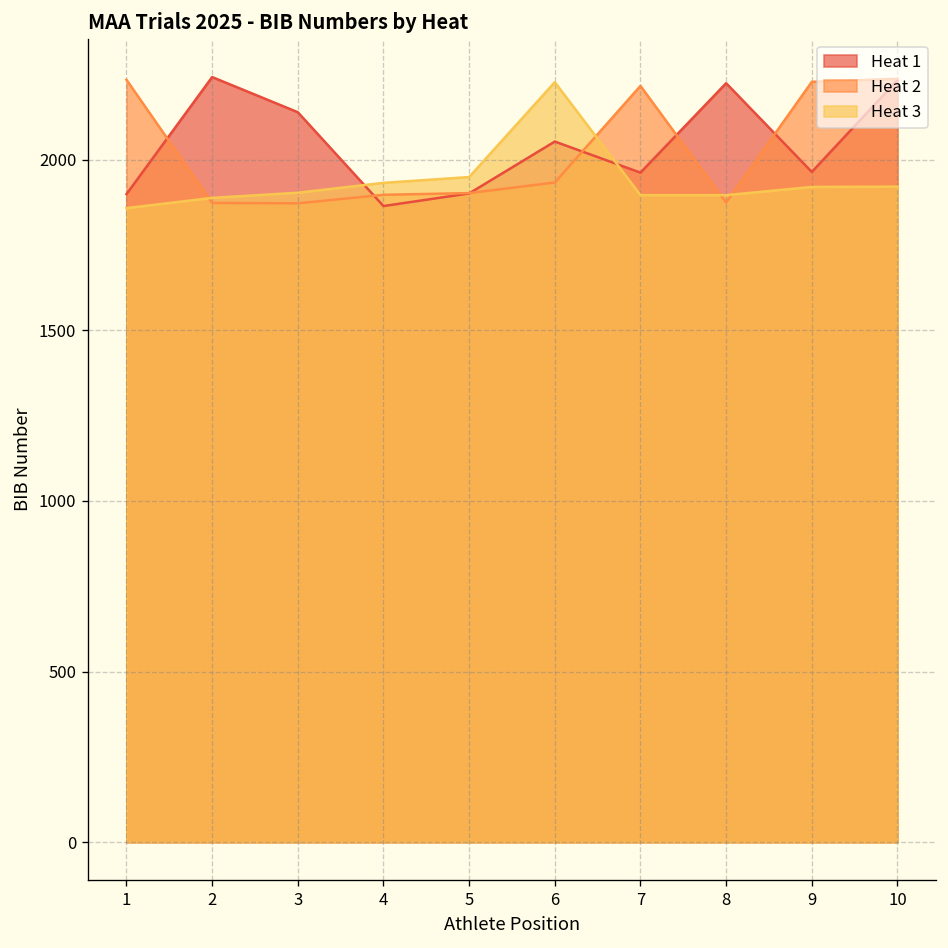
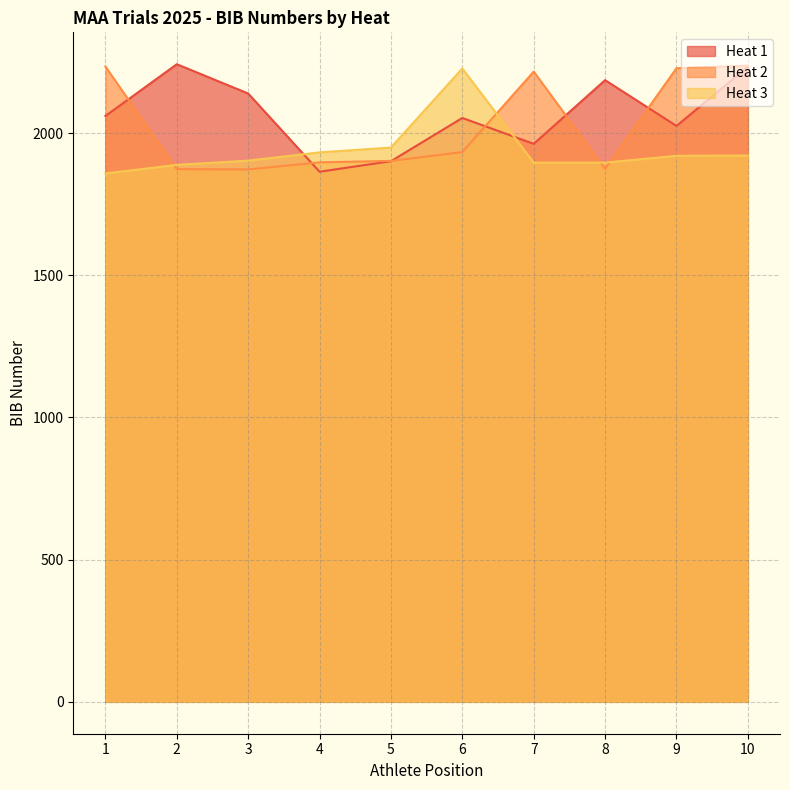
Heat 1, 1: 1900 -> 2060
Heat 1, 8: 2220 -> 2190
Heat 1, 9: 1960 -> 2030
